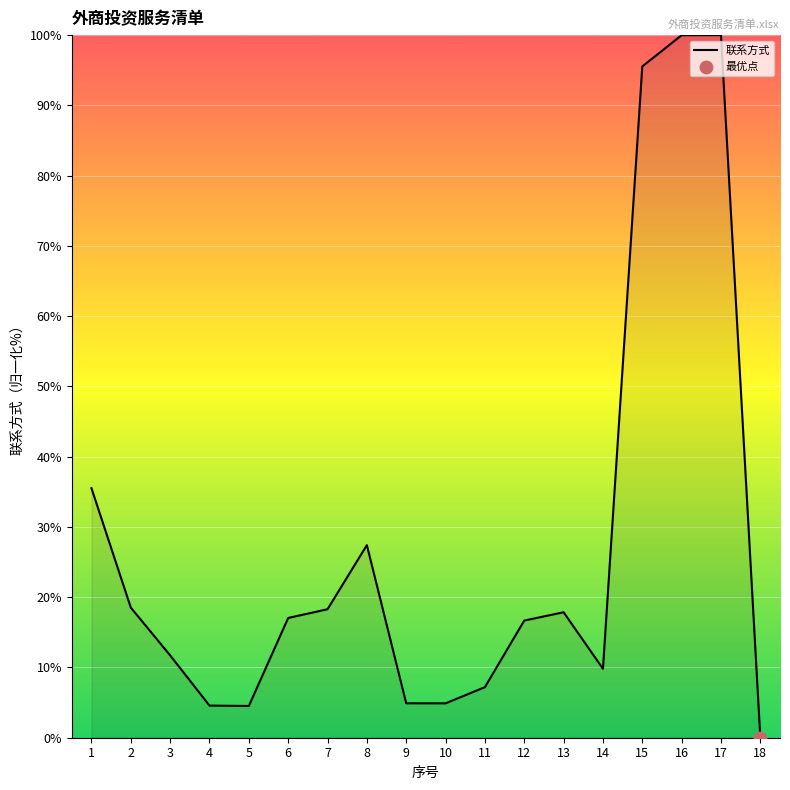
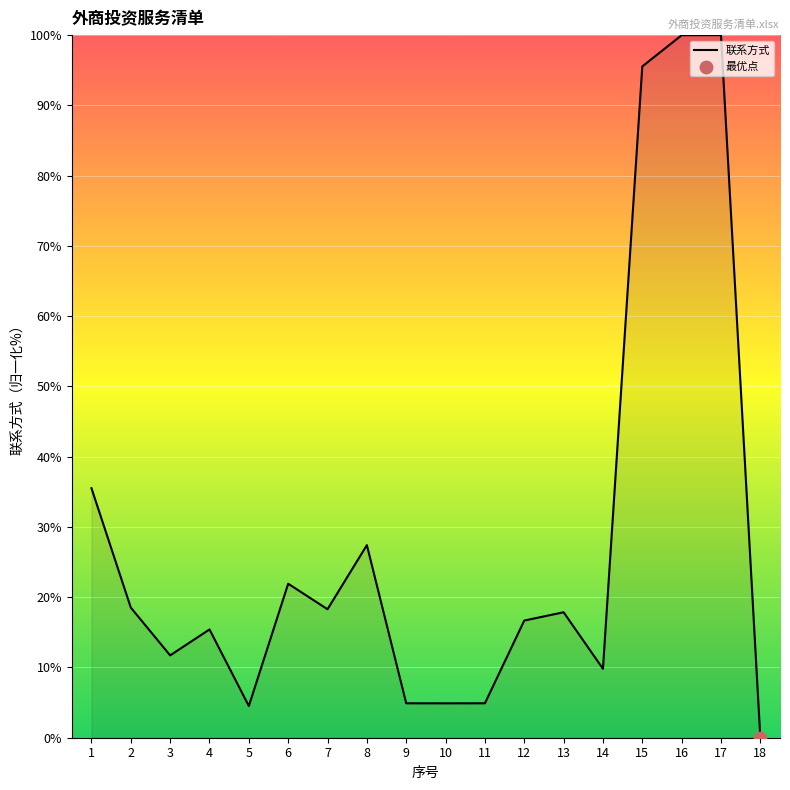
联系方式, 4: 5% -> 15%
联系方式, 6: 17% -> 22%
联系方式, 11: 7% -> 5%
